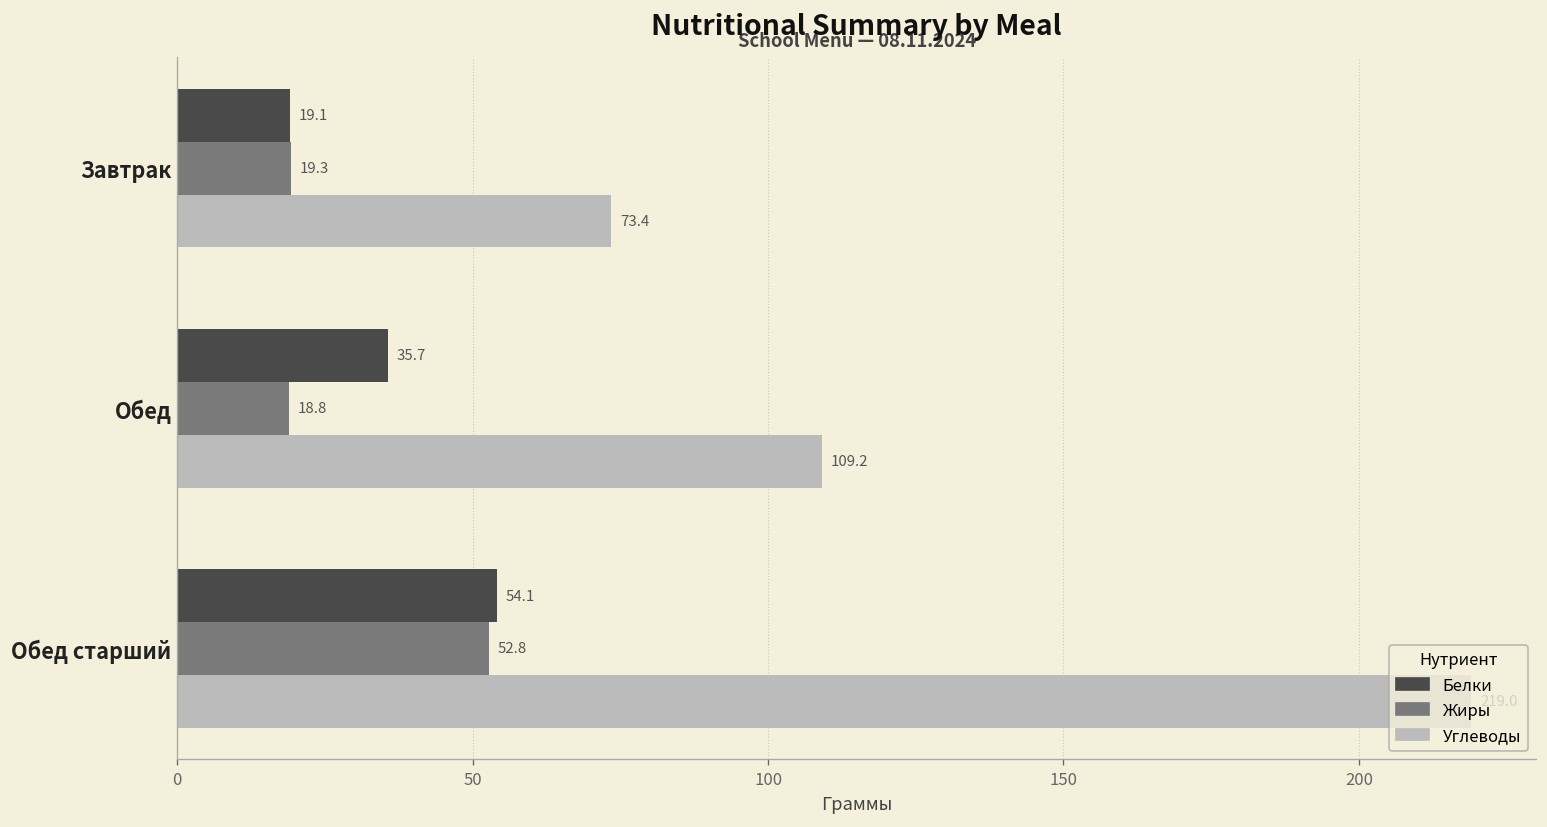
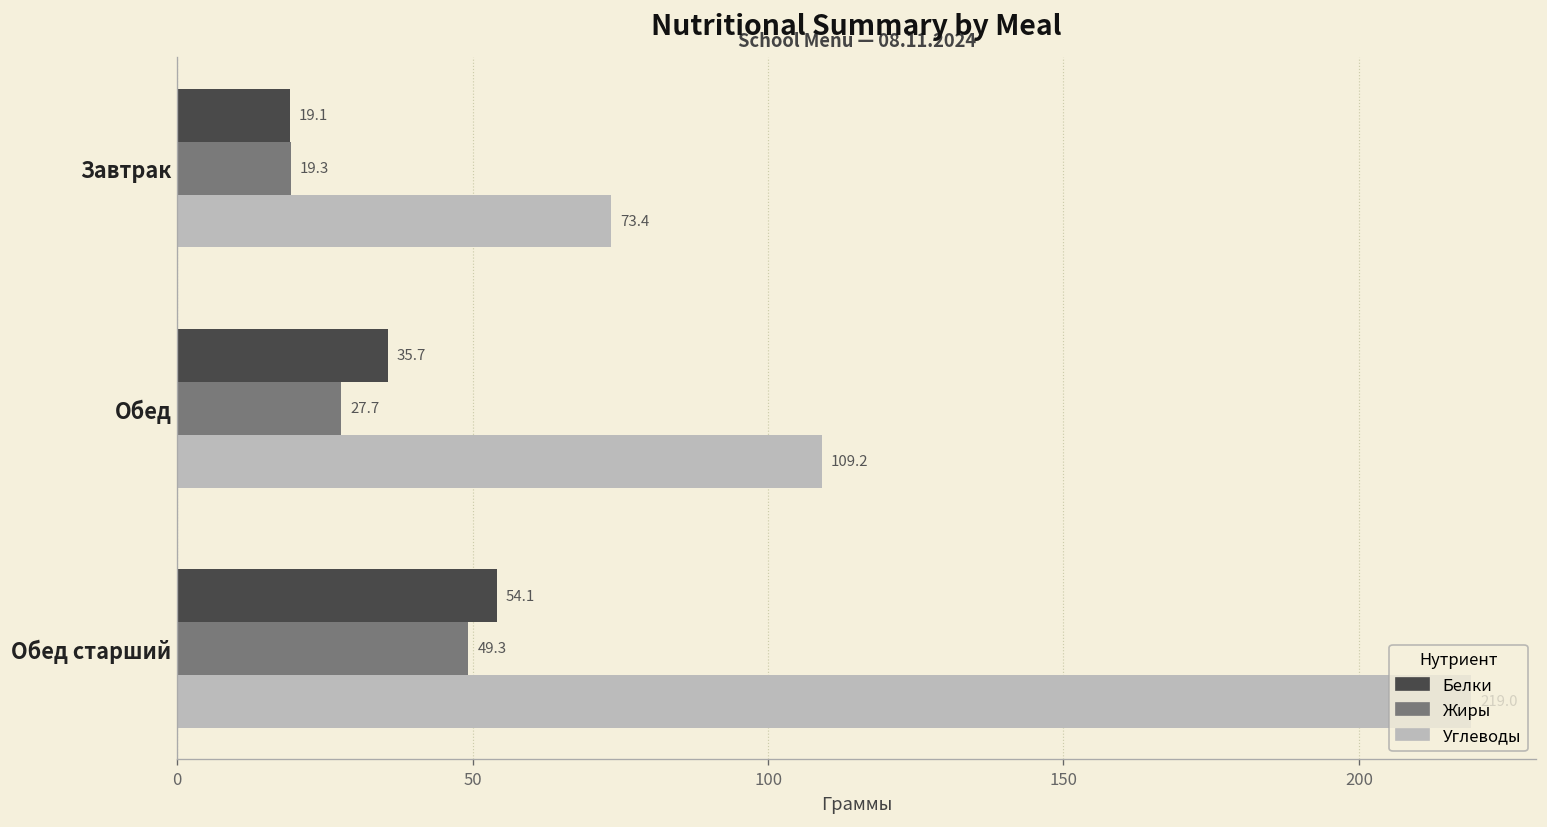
Жиры, Обед: 18.8 -> 27.7
Жиры, Обед старший: 52.8 -> 49.3
